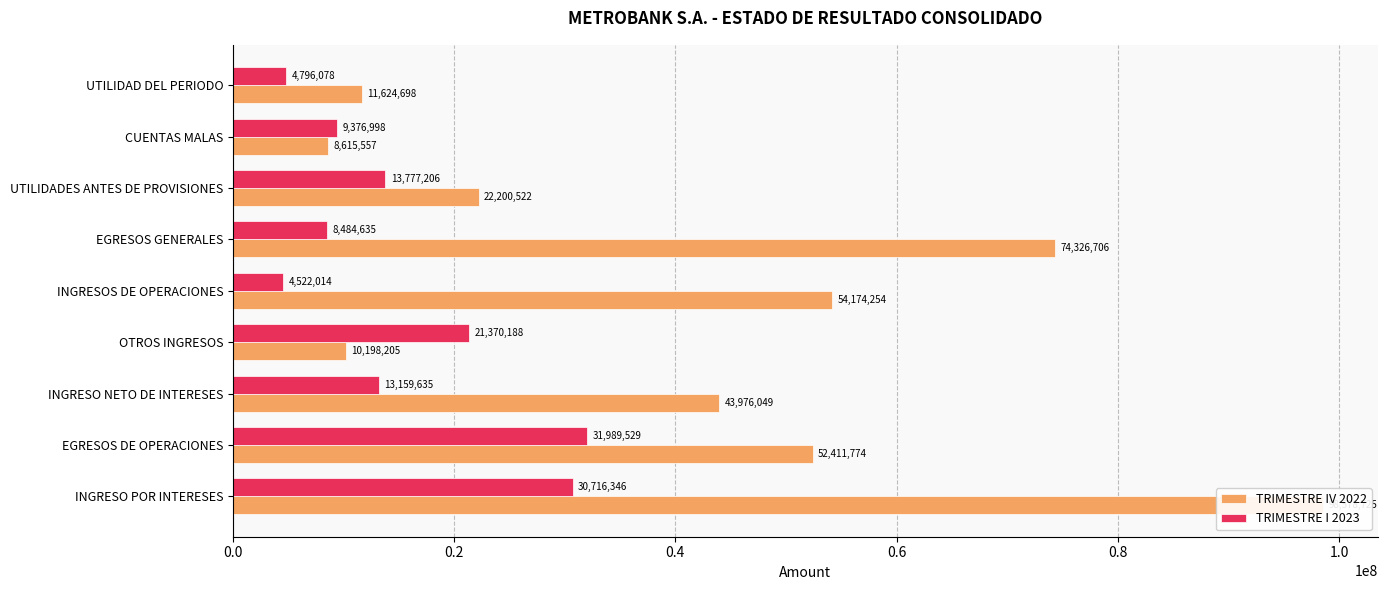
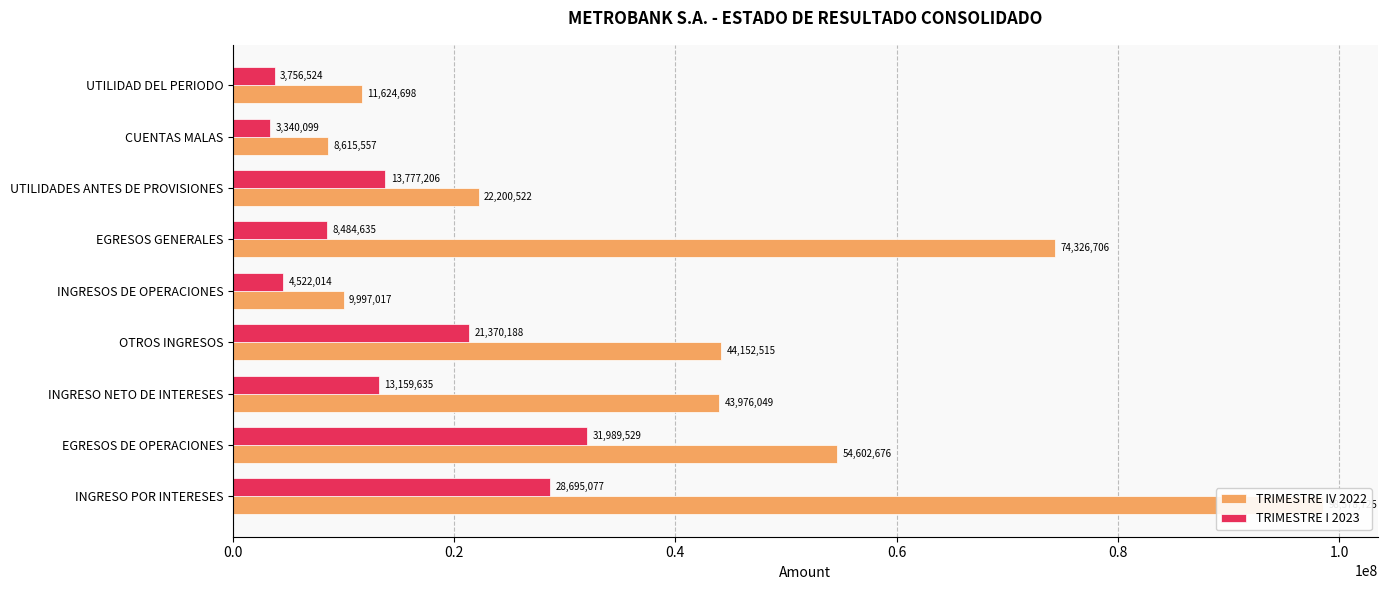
TRIMESTRE I 2023, UTILIDAD DEL PERIODO: 4,796,078 -> 3,756,524
TRIMESTRE I 2023, CUENTAS MALAS: 9,376,998 -> 3,340,099
TRIMESTRE IV 2022, INGRESOS DE OPERACIONES: 54,174,254 -> 9,997,017
TRIMESTRE IV 2022, OTROS INGRESOS: 10,198,205 -> 44,152,515
TRIMESTRE IV 2022, EGRESOS DE OPERACIONES: 52,411,774 -> 54,602,676
TRIMESTRE I 2023, INGRESO POR INTERESES: 30,716,346 -> 28,695,077
